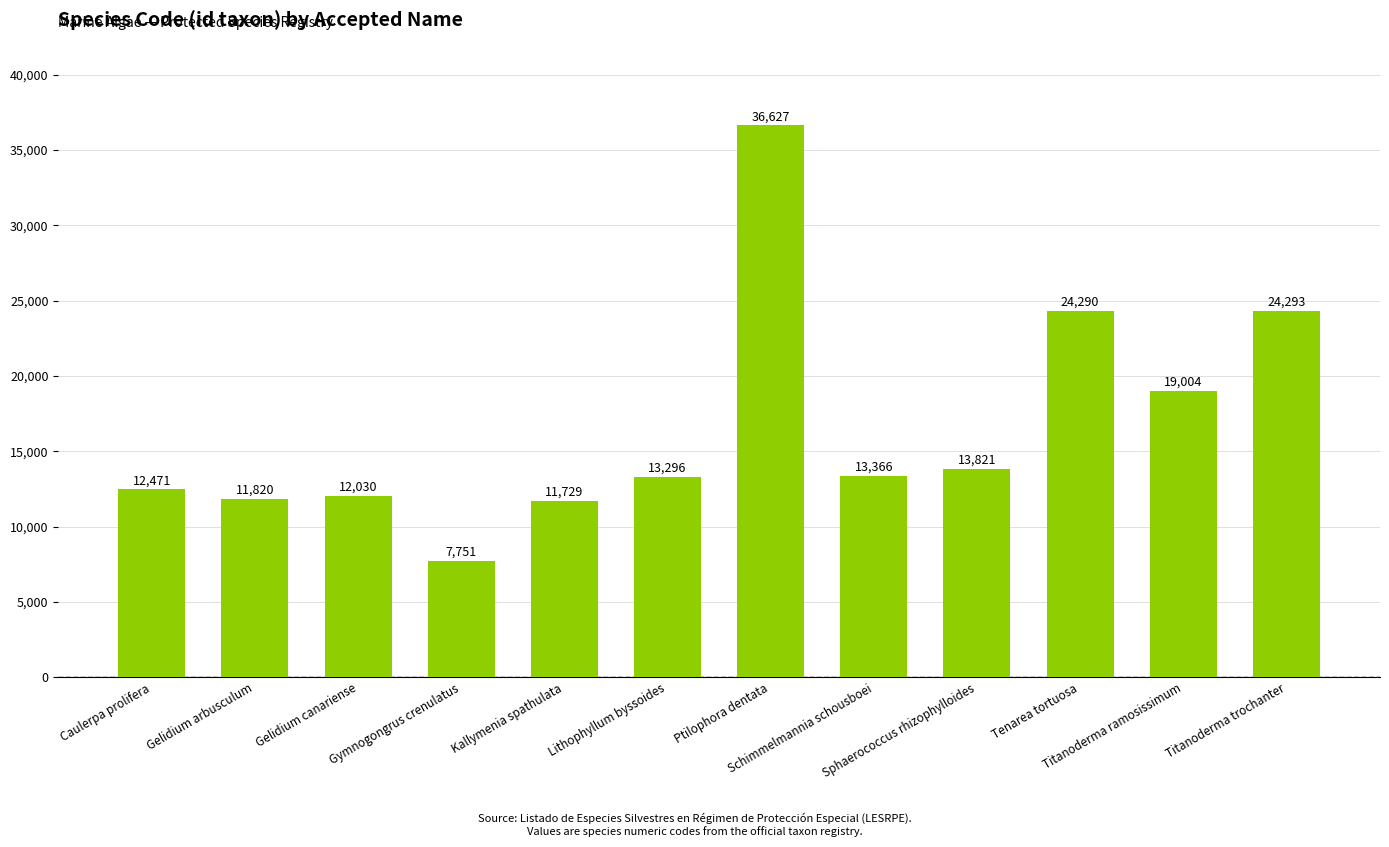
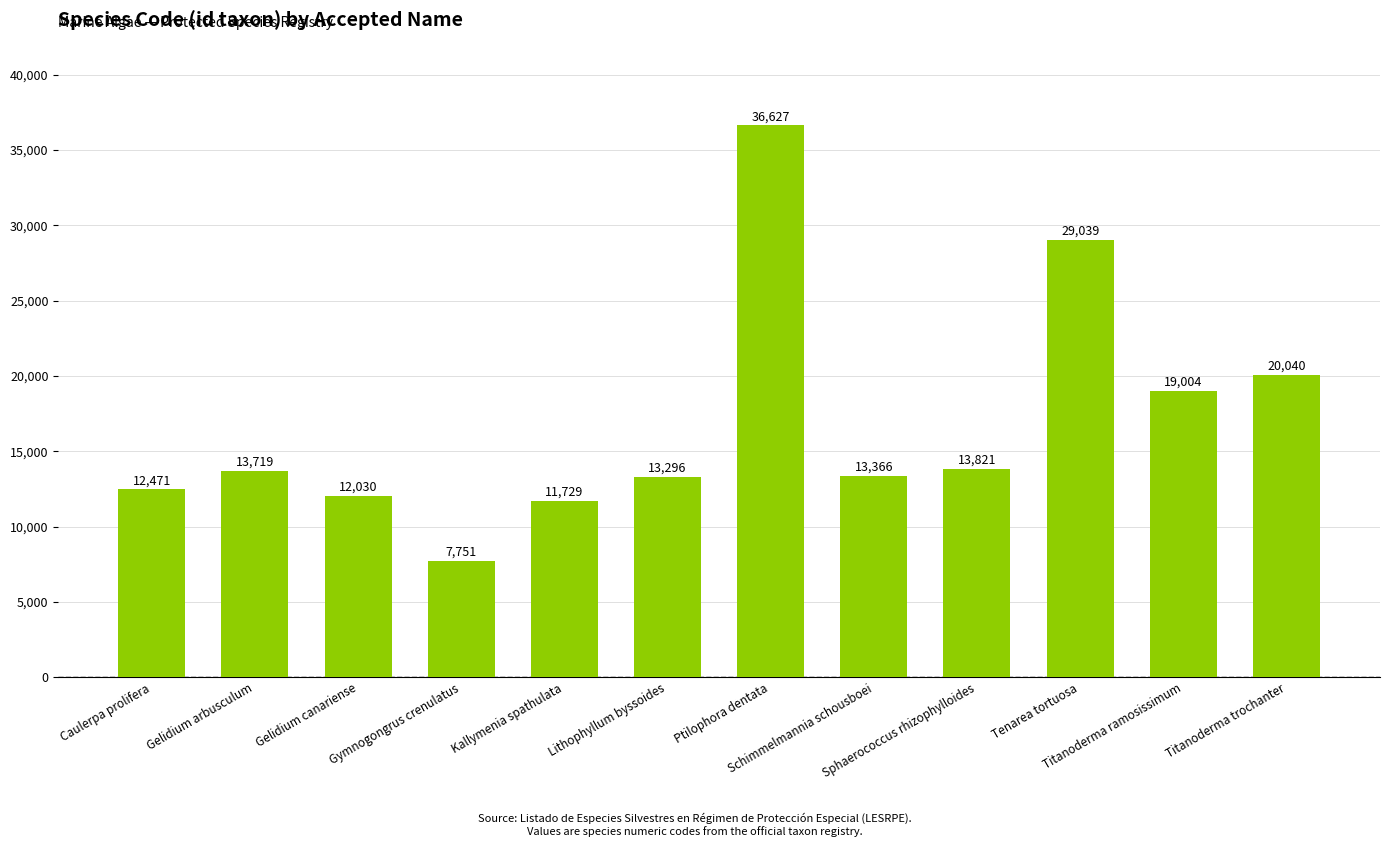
Gelidium arbusculum: 11,820 -> 13,719
Tenarea tortuosa: 24,290 -> 29,039
Titanoderma trochanter: 24,293 -> 20,040
